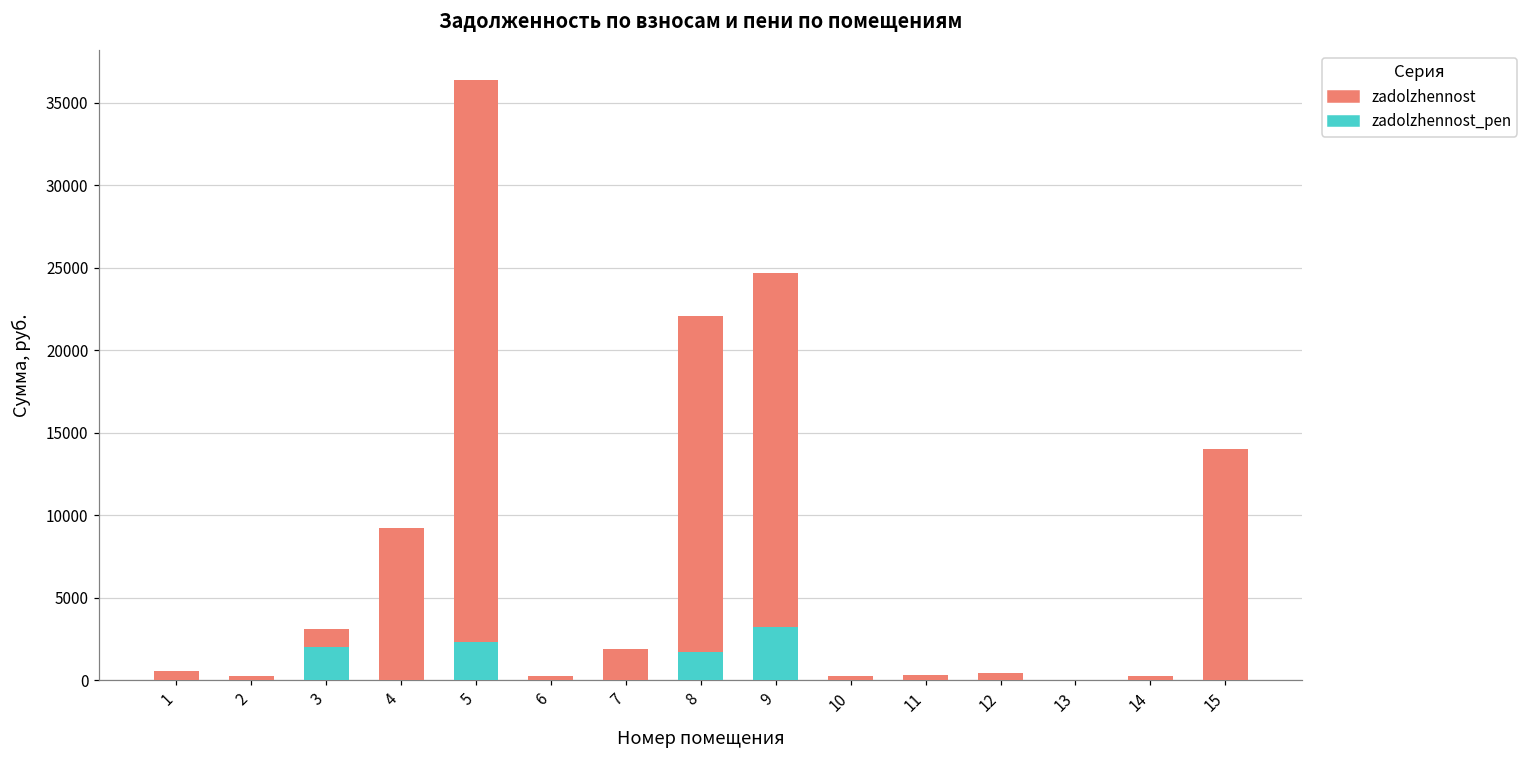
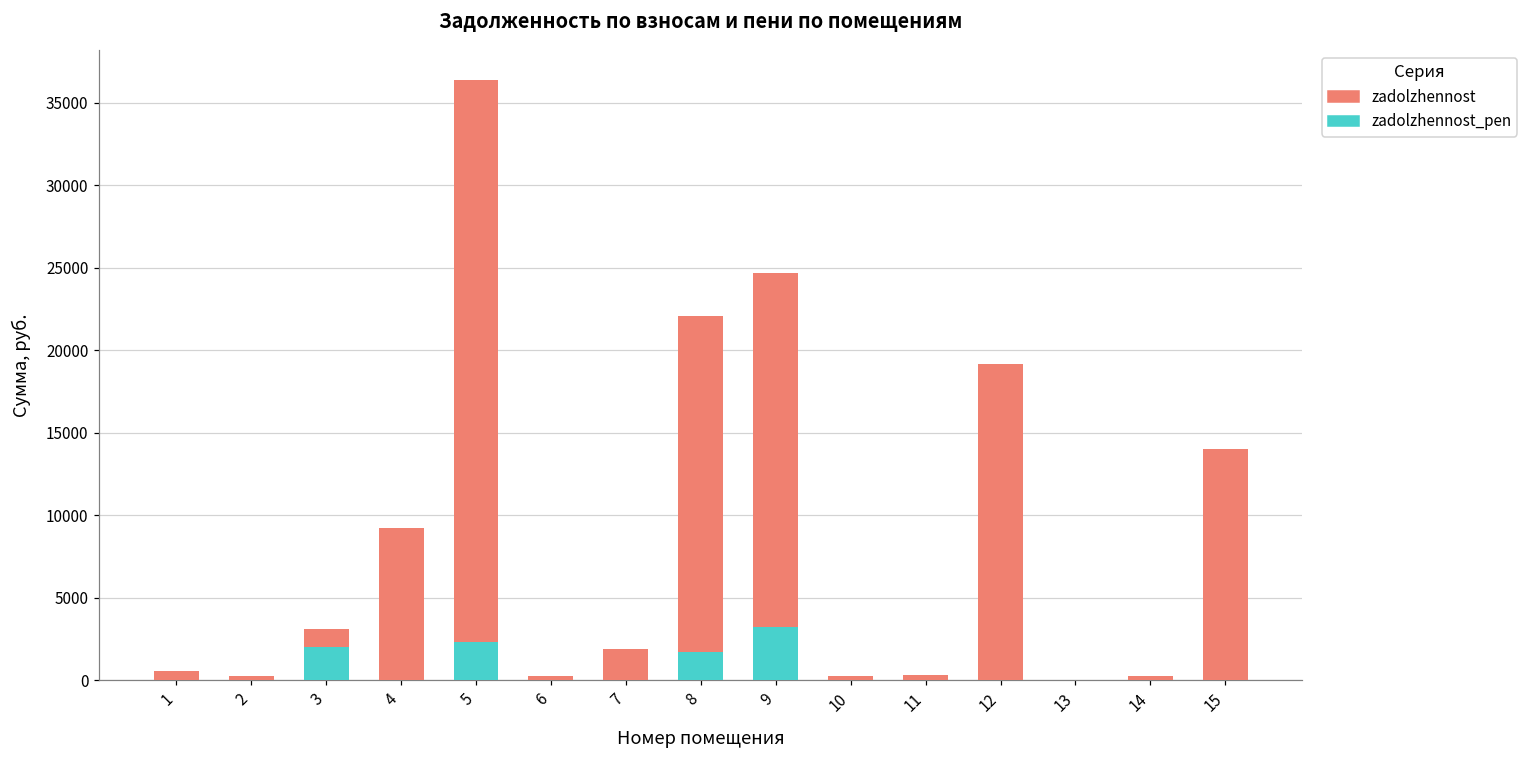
zadolzhennost, 12: 500 -> 19200
